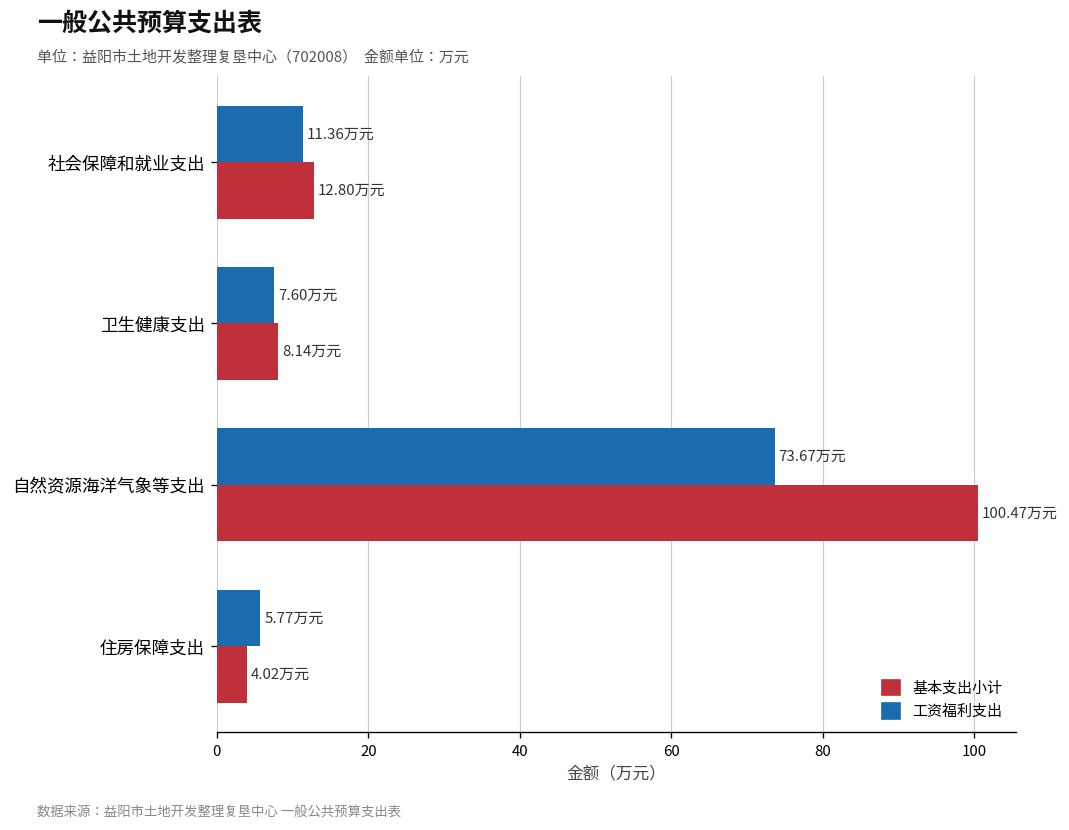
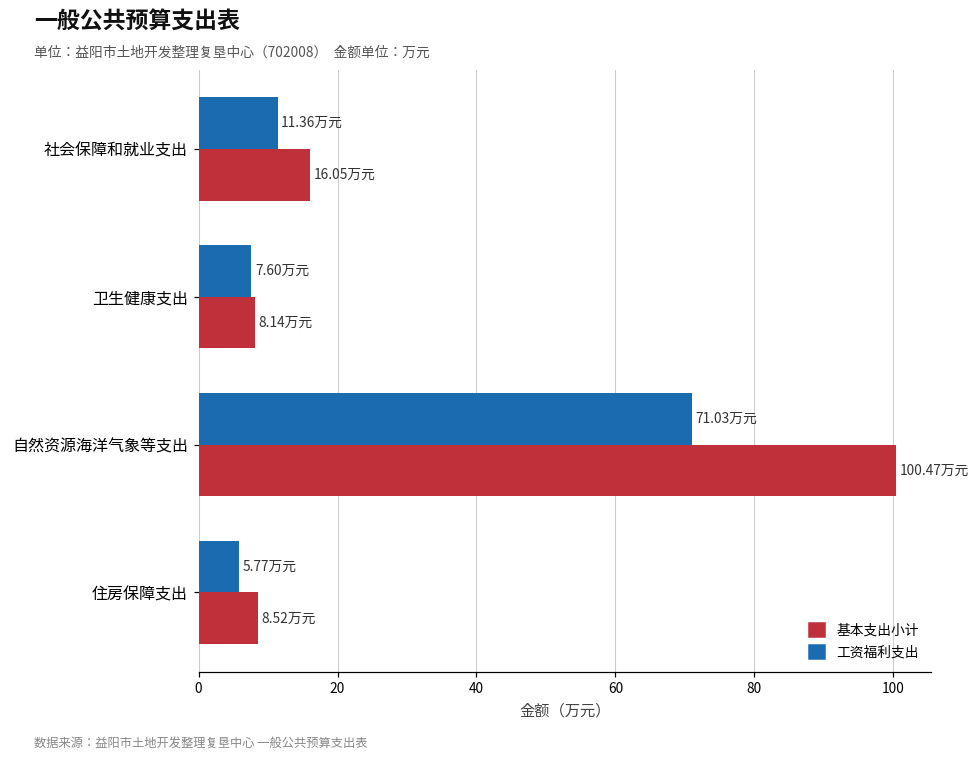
基本支出小计, 社会保障和就业支出: 12.80 -> 16.05
工资福利支出, 自然资源海洋气象等支出: 73.67 -> 71.03
基本支出小计, 住房保障支出: 4.02 -> 8.52
